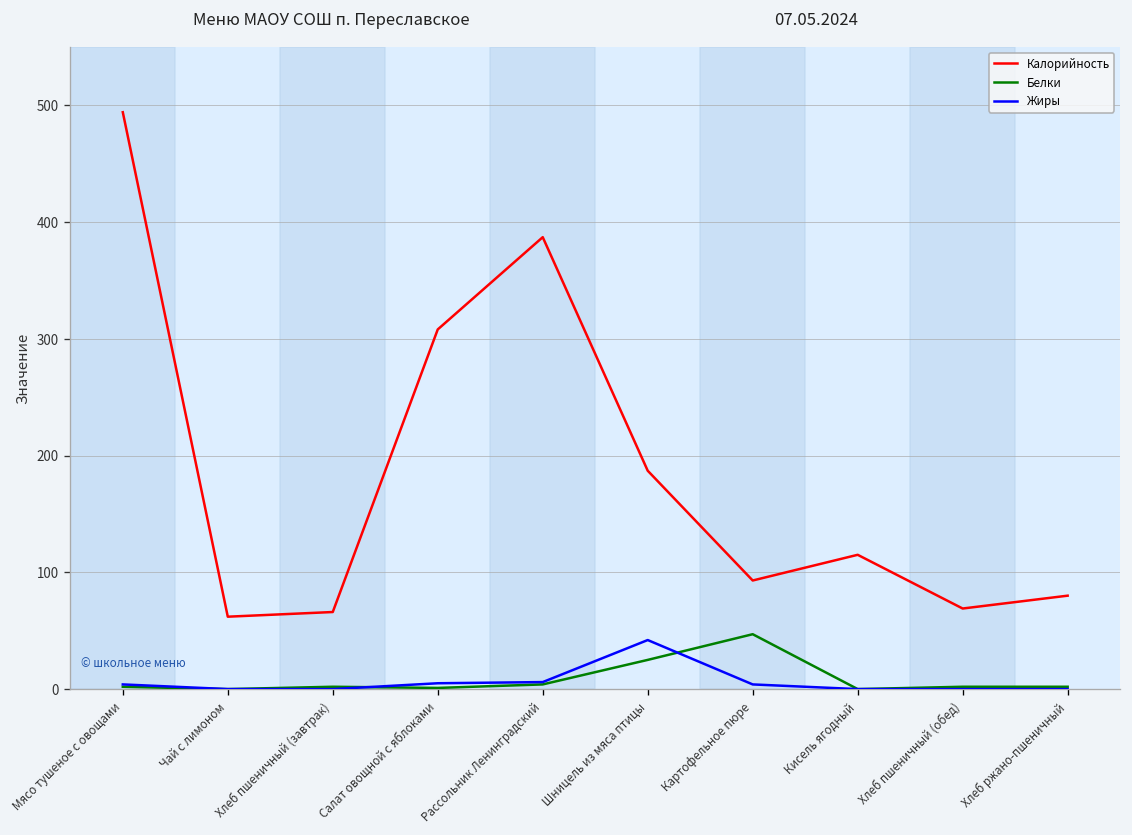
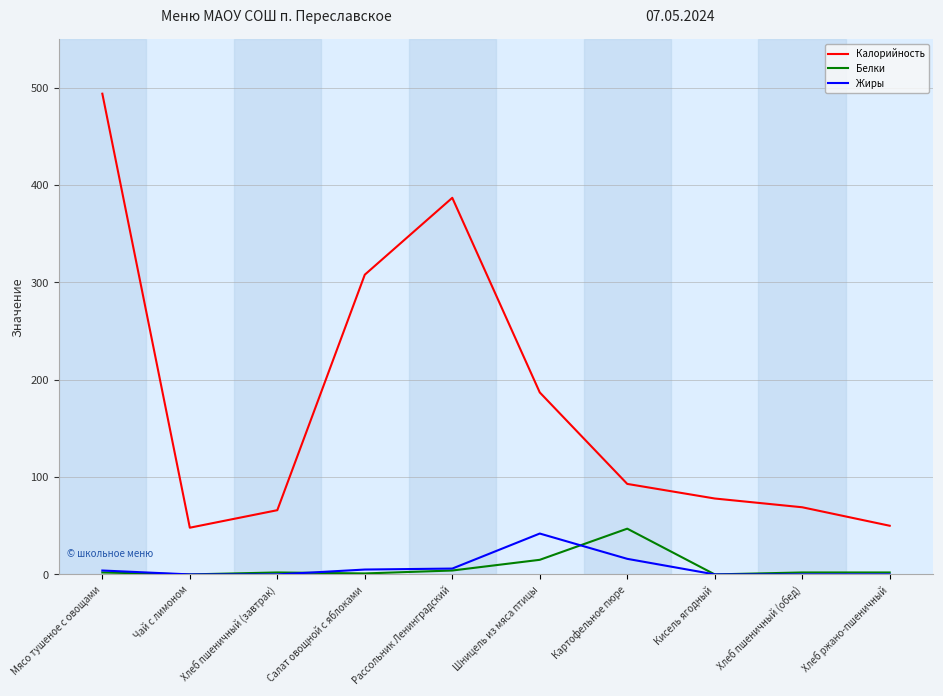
Калорийность, Чай с лимоном: 60 -> 50
Белки, Шницель из мяса птицы: 30 -> 20
Жиры, Картофельное пюре: 0 -> 20
Калорийность, Кисель ягодный: 120 -> 80
Калорийность, Хлеб ржано-пшеничный: 80 -> 50
